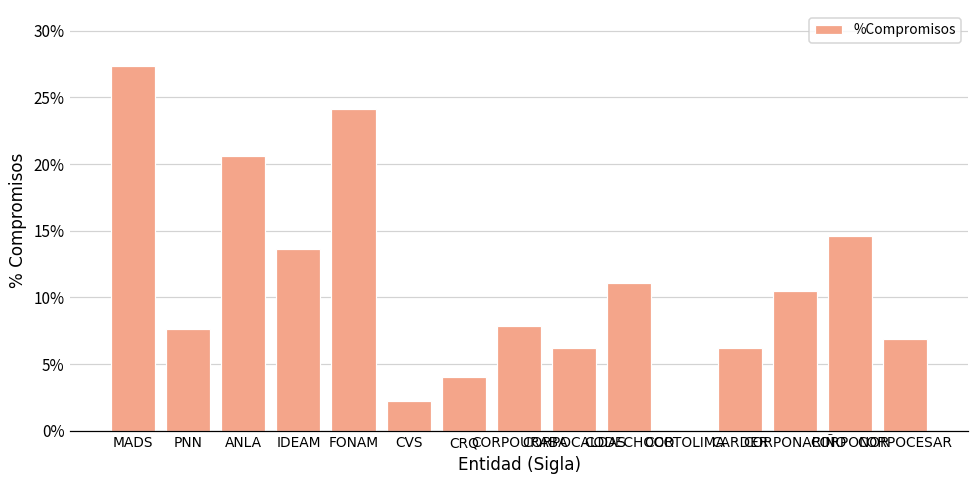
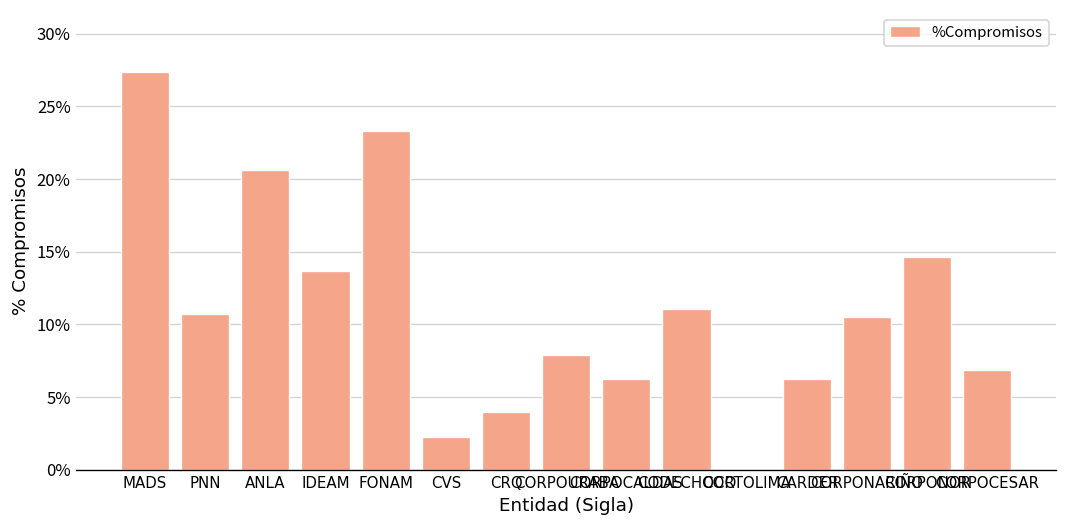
PNN: 7.7% -> 10.7%
FONAM: 24.1% -> 23.3%
